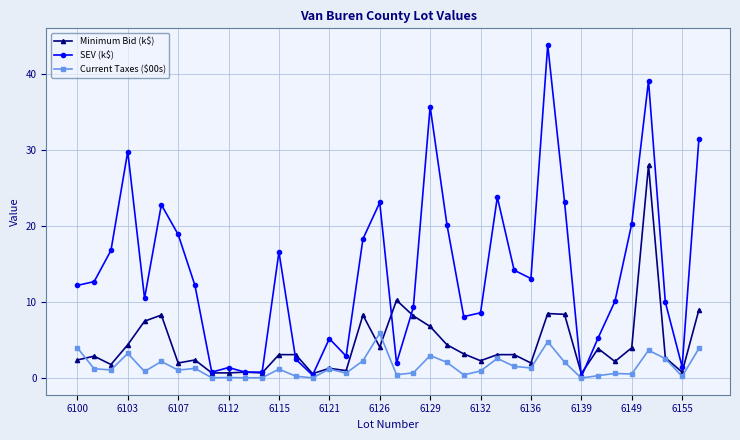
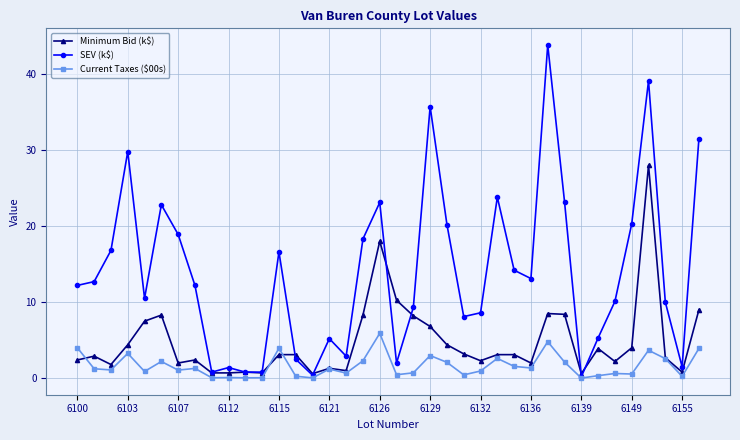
Current Taxes ($00s), 6115: 1 -> 4
Minimum Bid (k$), 6126: 4 -> 18
